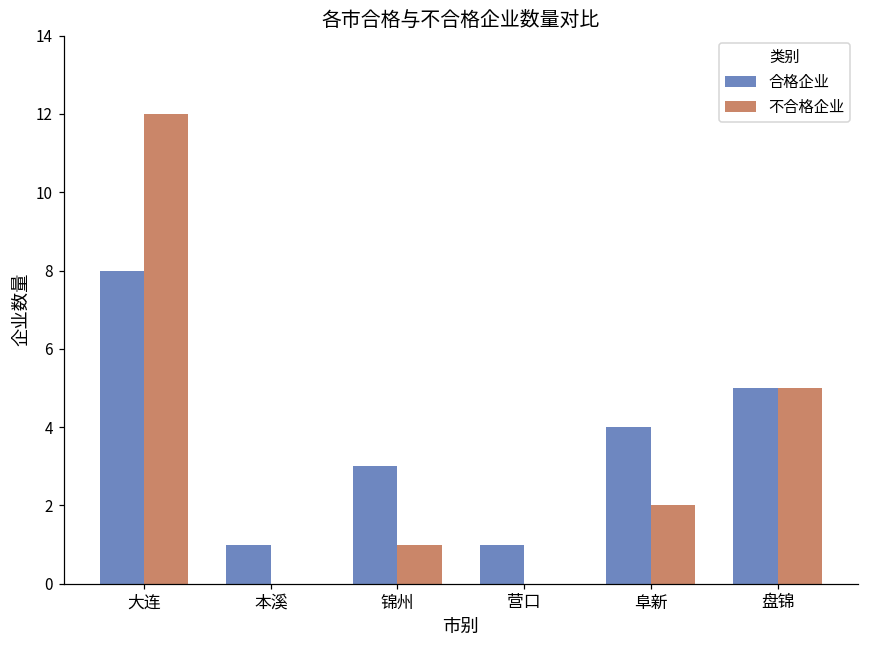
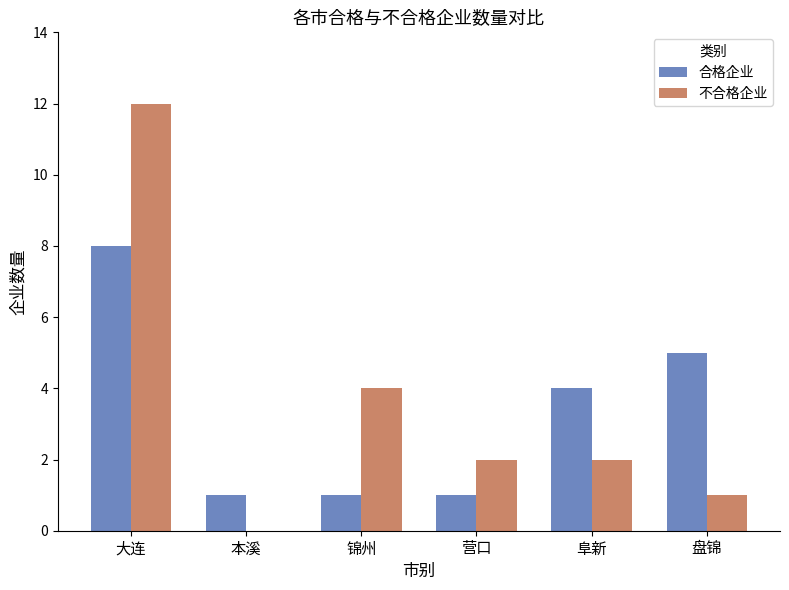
合格企业, 锦州: 3 -> 1
不合格企业, 锦州: 1 -> 4
不合格企业, 营口: 0 -> 2
不合格企业, 盘锦: 5 -> 1
